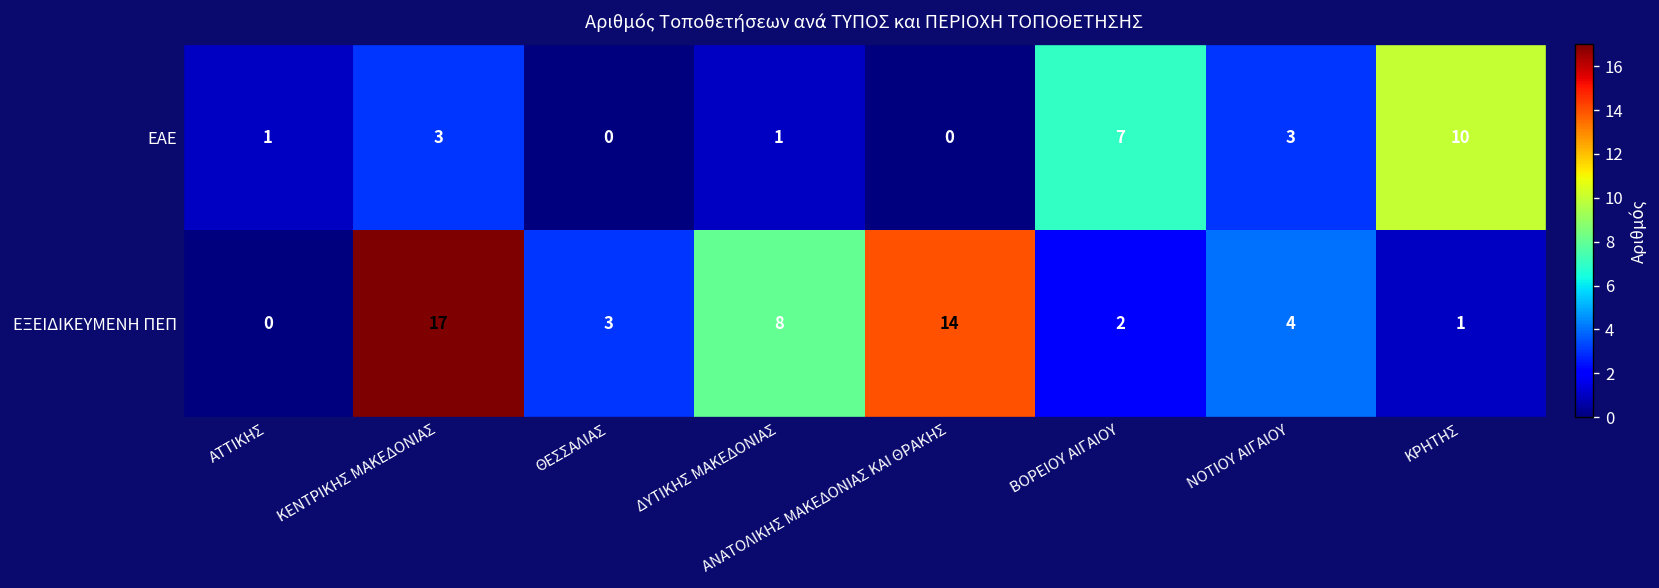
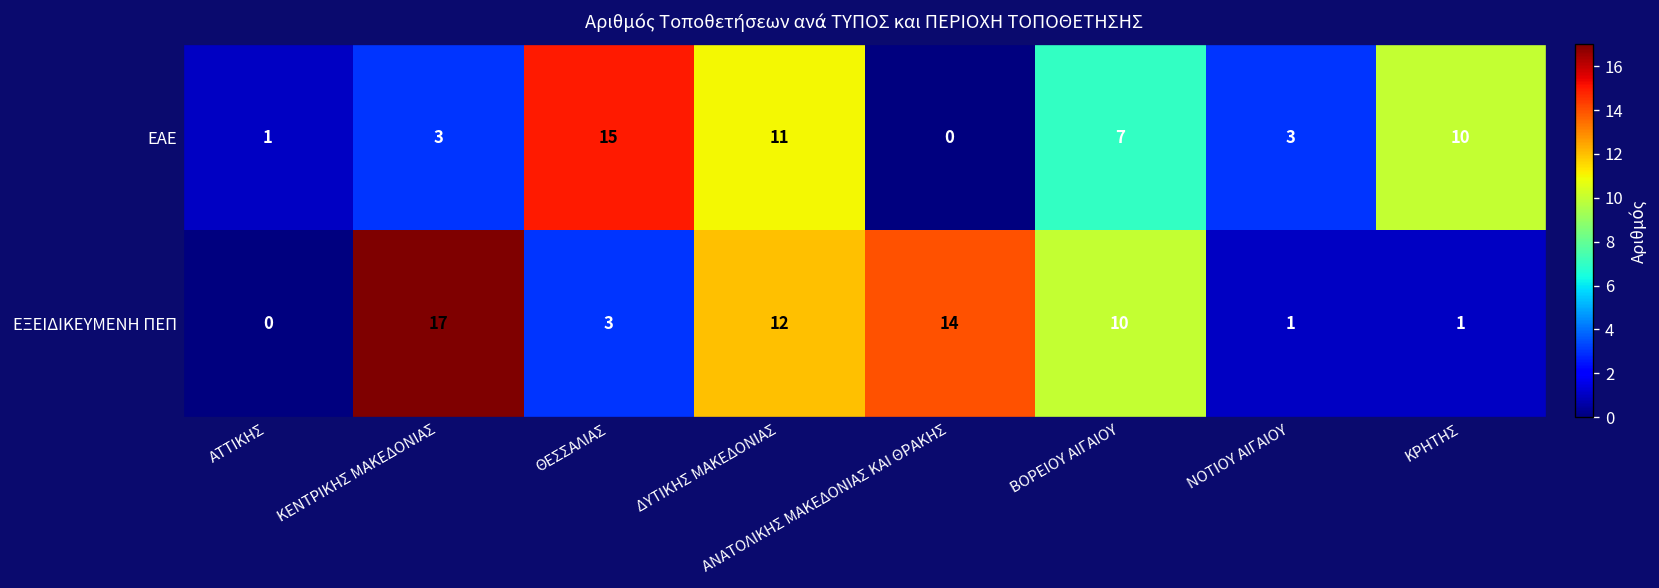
ΕΑΕ, ΘΕΣΣΑΛΙΑΣ: 0 -> 15
ΕΑΕ, ΔΥΤΙΚΗΣ ΜΑΚΕΔΟΝΙΑΣ: 1 -> 11
ΕΞΕΙΔΙΚΕΥΜΕΝΗ ΠΕΠ, ΔΥΤΙΚΗΣ ΜΑΚΕΔΟΝΙΑΣ: 8 -> 12
ΕΞΕΙΔΙΚΕΥΜΕΝΗ ΠΕΠ, ΒΟΡΕΙΟΥ ΑΙΓΑΙΟΥ: 2 -> 10
ΕΞΕΙΔΙΚΕΥΜΕΝΗ ΠΕΠ, ΝΟΤΙΟΥ ΑΙΓΑΙΟΥ: 4 -> 1
